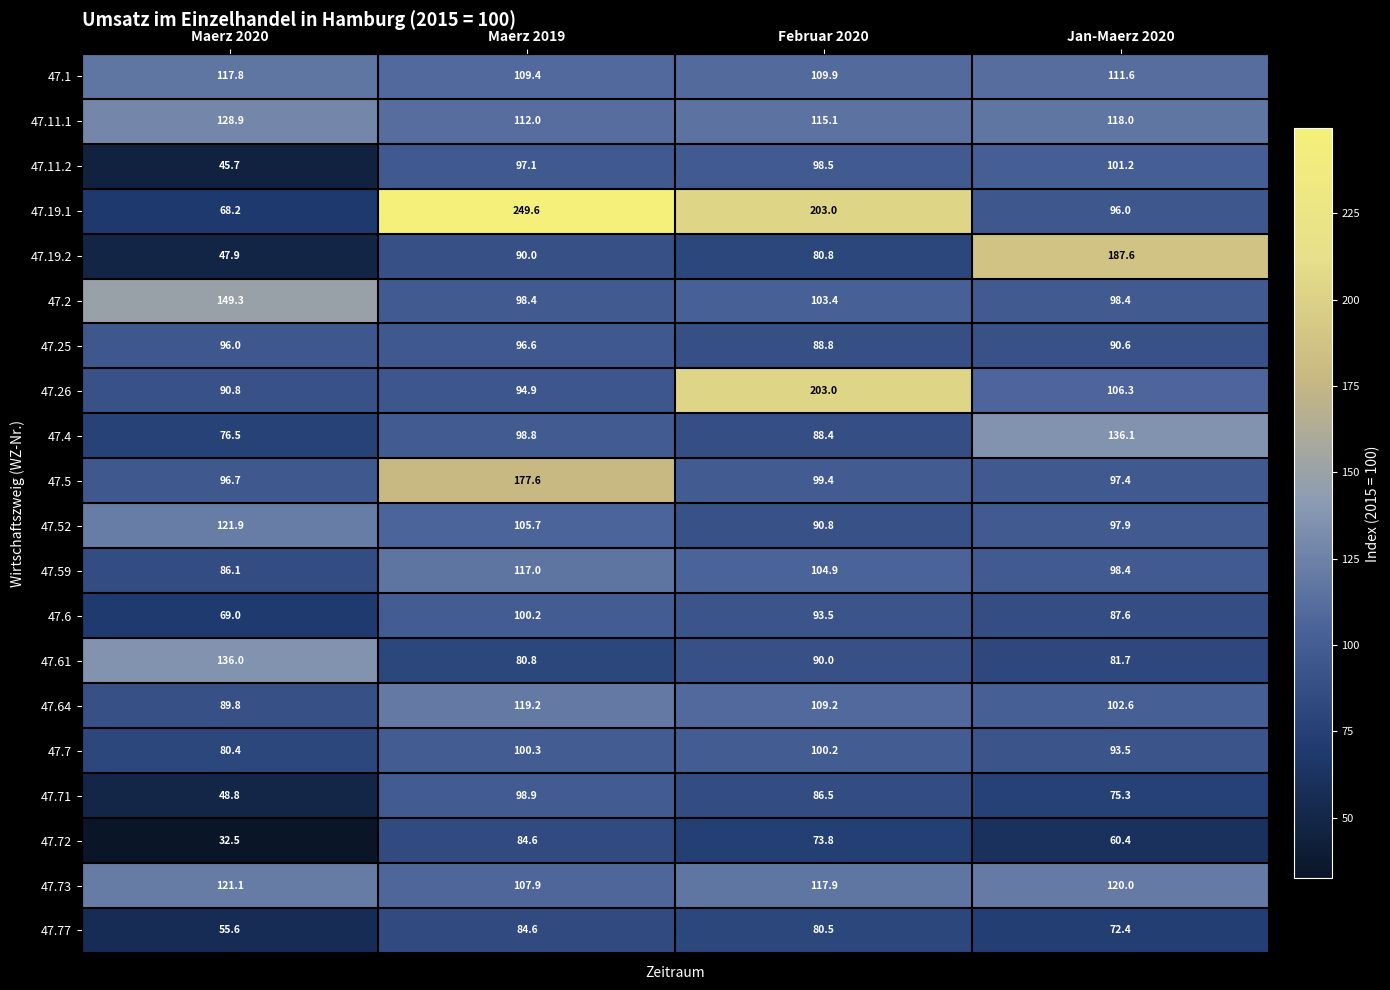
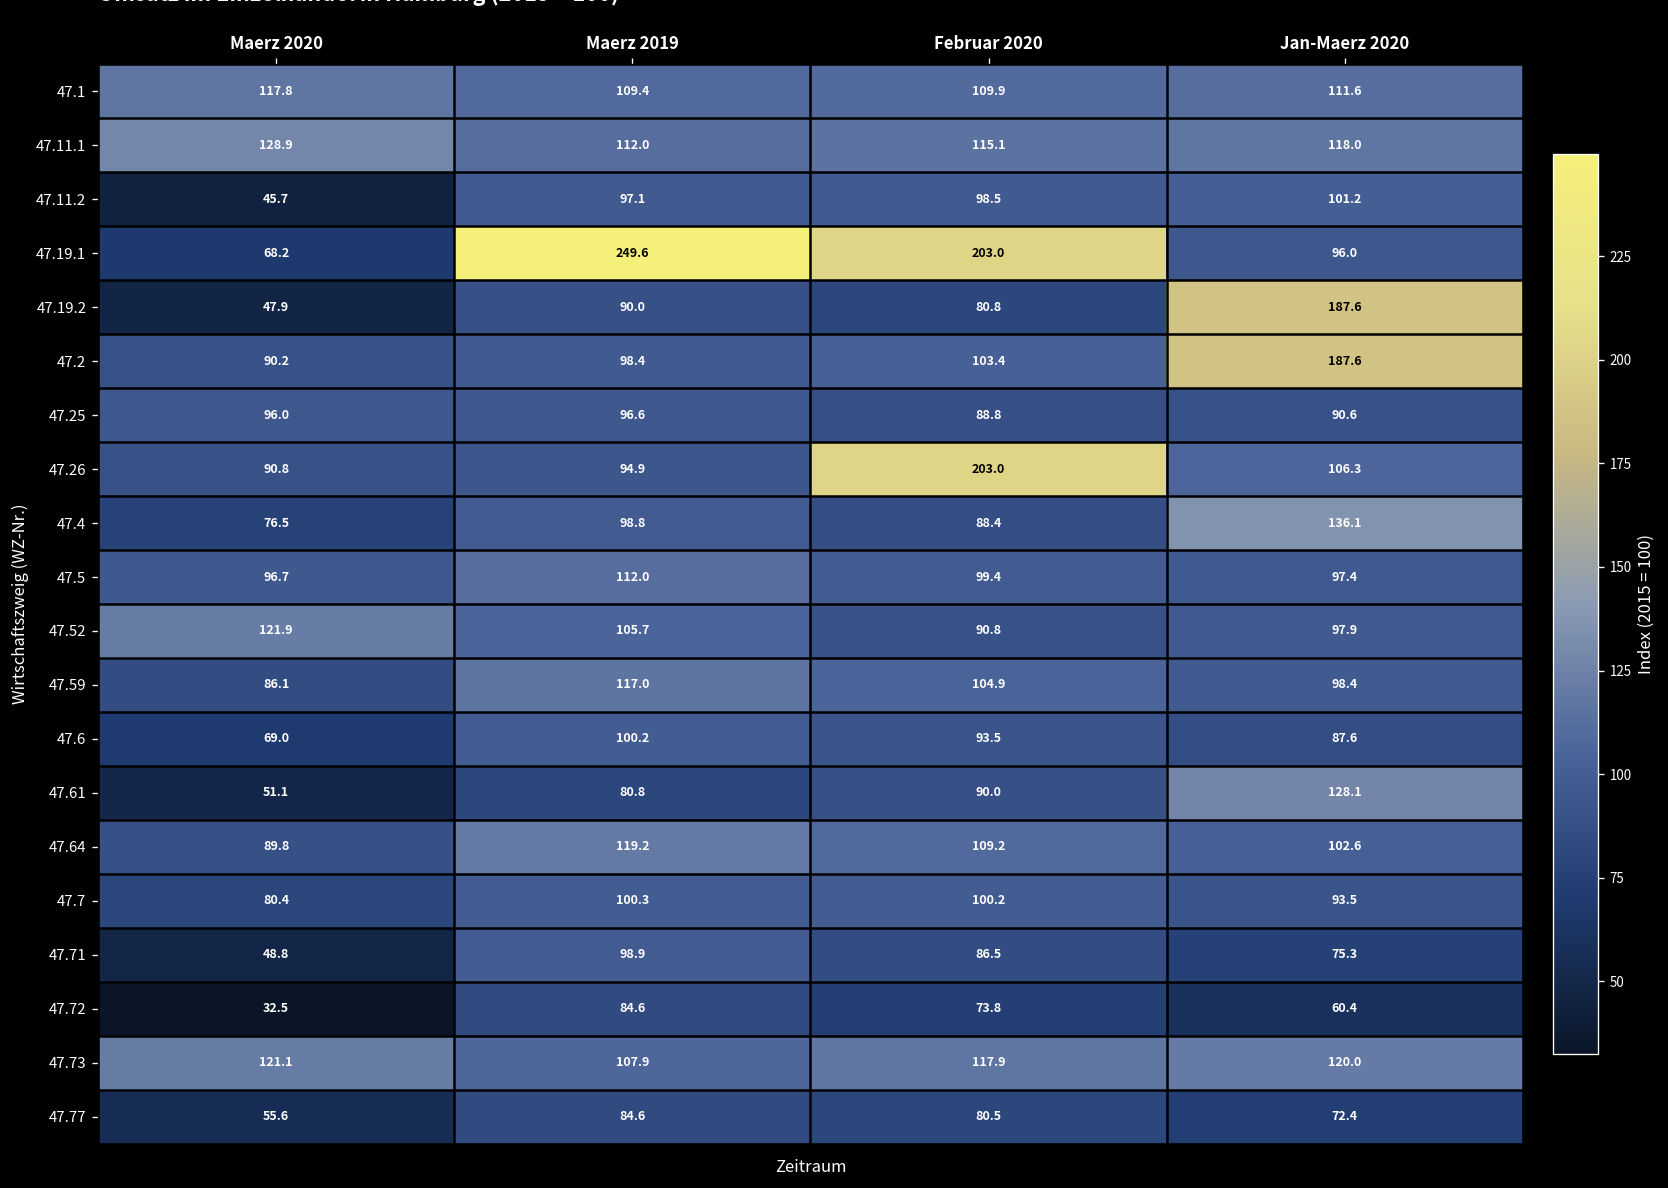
47.2, Maerz 2020: 149.3 -> 90.2
47.2, Jan-Maerz 2020: 98.4 -> 187.6
47.5, Maerz 2019: 177.6 -> 112.0
47.61, Maerz 2020: 136.0 -> 51.1
47.61, Jan-Maerz 2020: 81.7 -> 128.1
